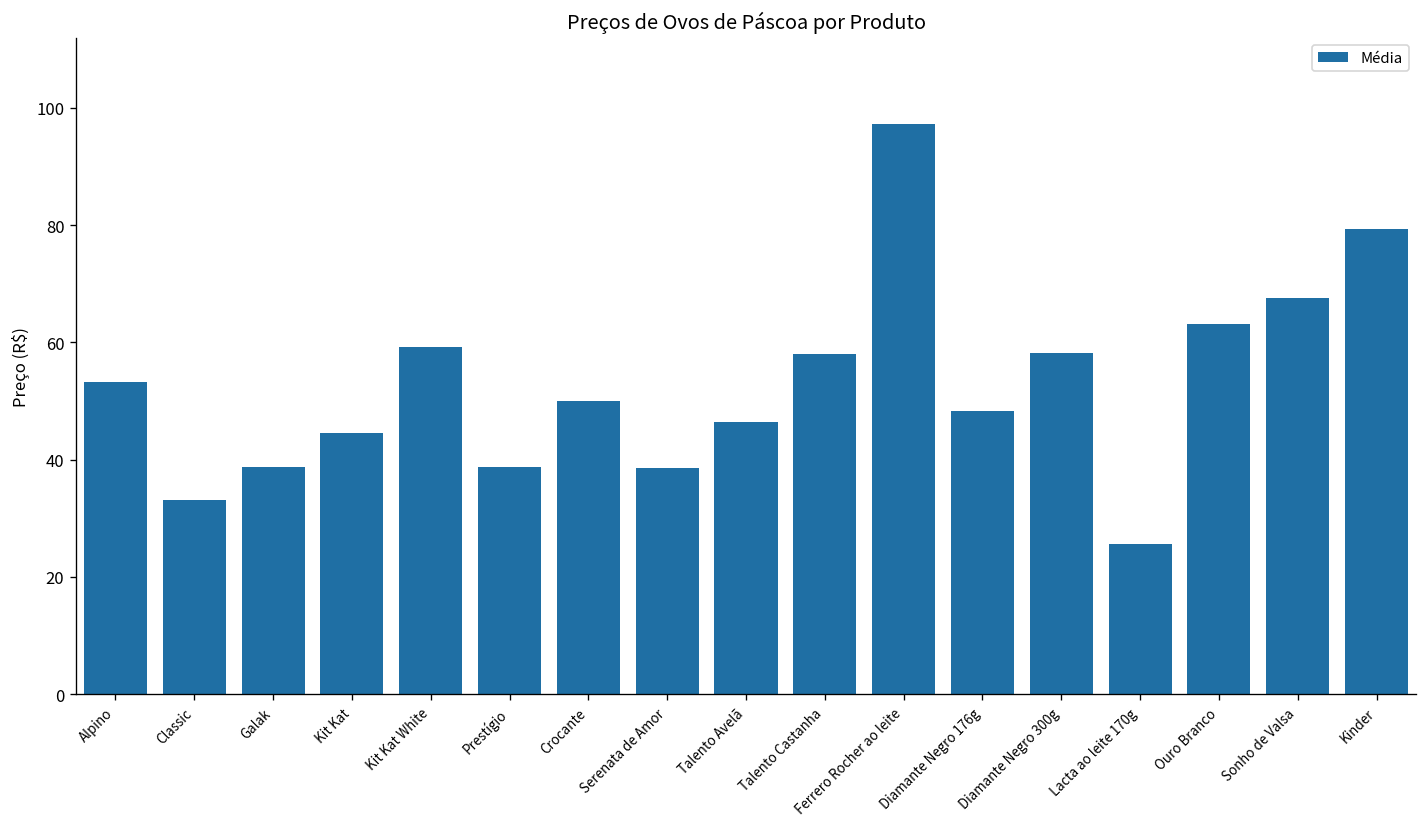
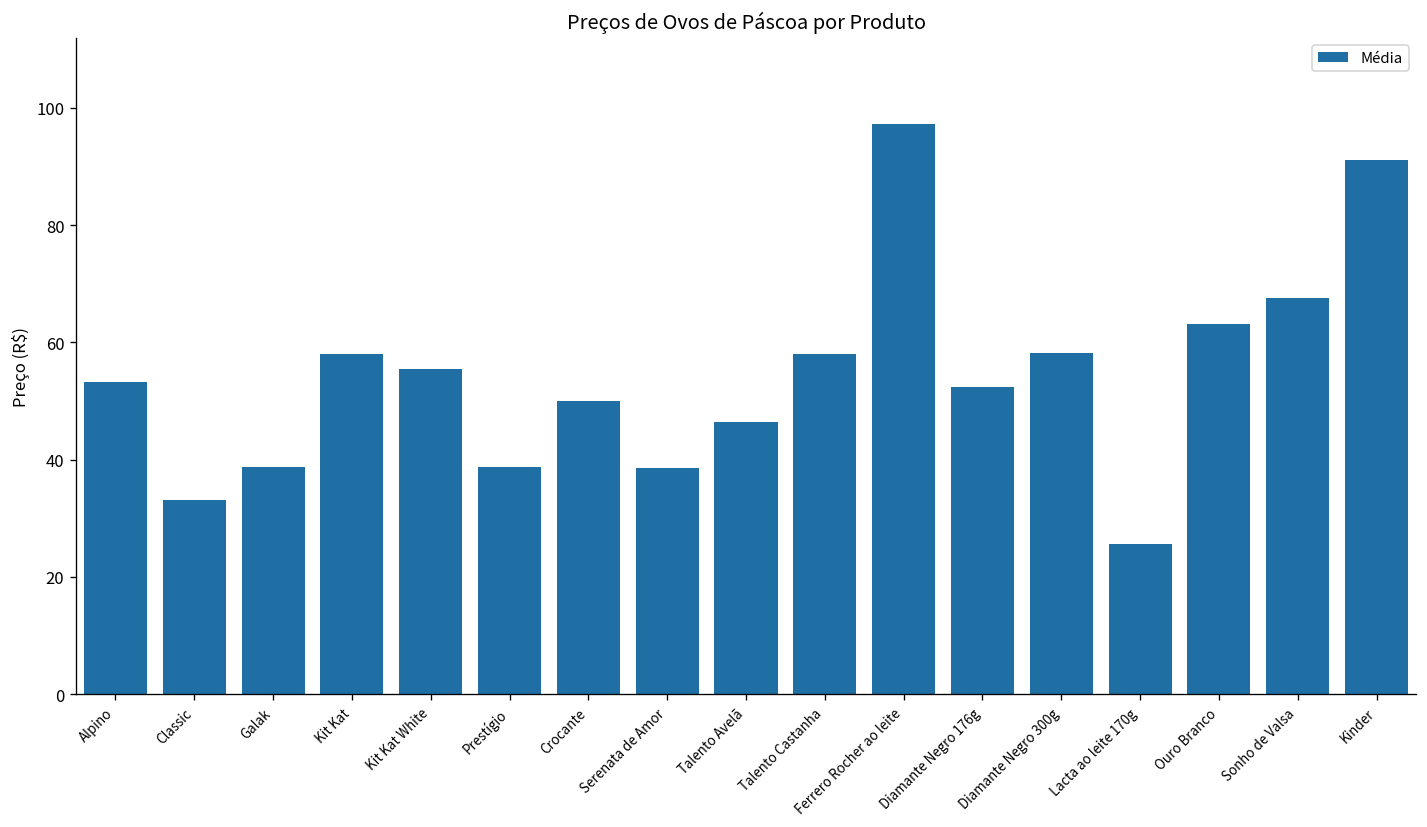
Kit Kat: 45 -> 58
Kit Kat White: 59 -> 55
Diamante Negro 176g: 48 -> 52
Kinder: 79 -> 91
